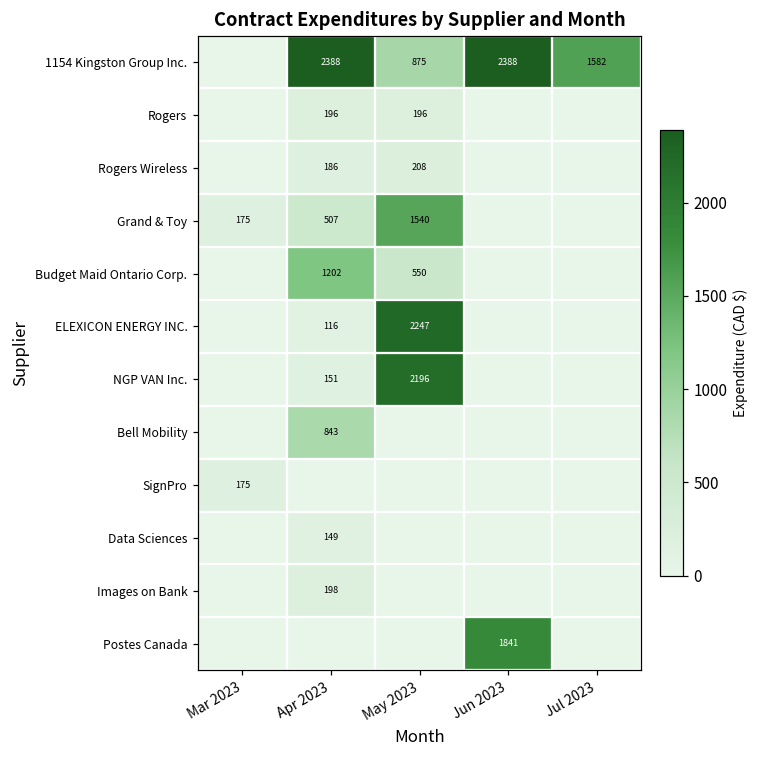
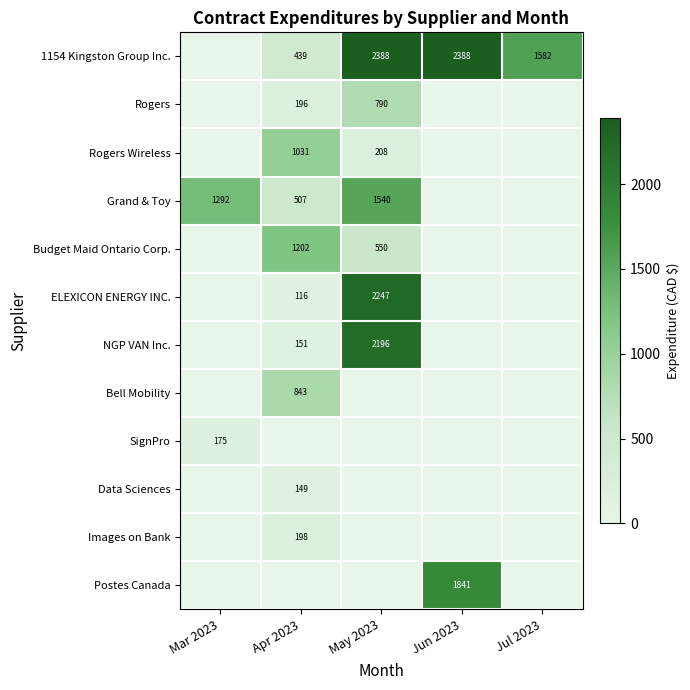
1154 Kingston Group Inc., Apr 2023: 2388 -> 439
1154 Kingston Group Inc., May 2023: 875 -> 2388
Rogers, May 2023: 196 -> 790
Rogers Wireless, Apr 2023: 186 -> 1031
Grand & Toy, Mar 2023: 175 -> 1292
